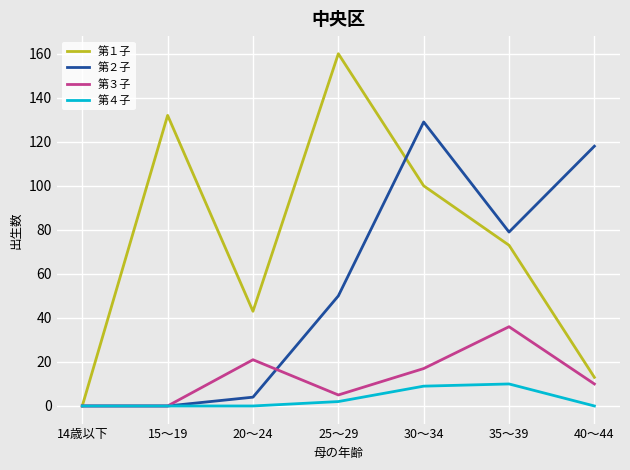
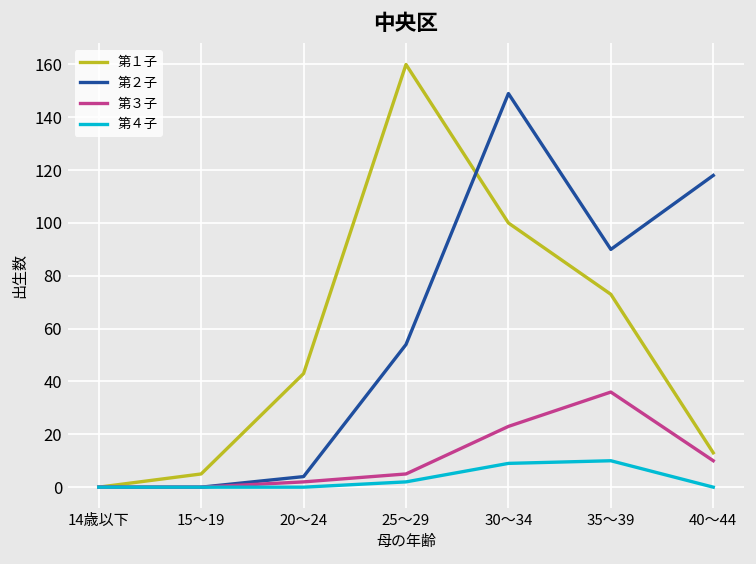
第１子, 15～19: 132 -> 5
第３子, 20～24: 21 -> 2
第２子, 25～29: 50 -> 54
第２子, 30～34: 129 -> 149
第３子, 30～34: 17 -> 23
第２子, 35～39: 79 -> 90
